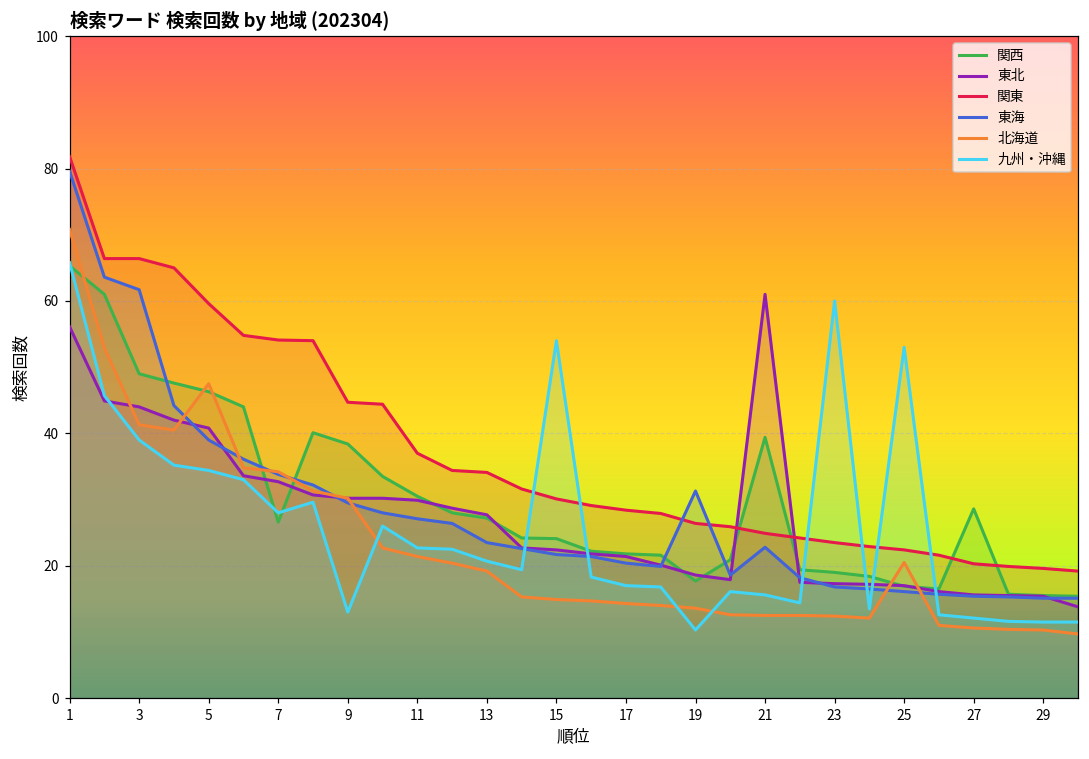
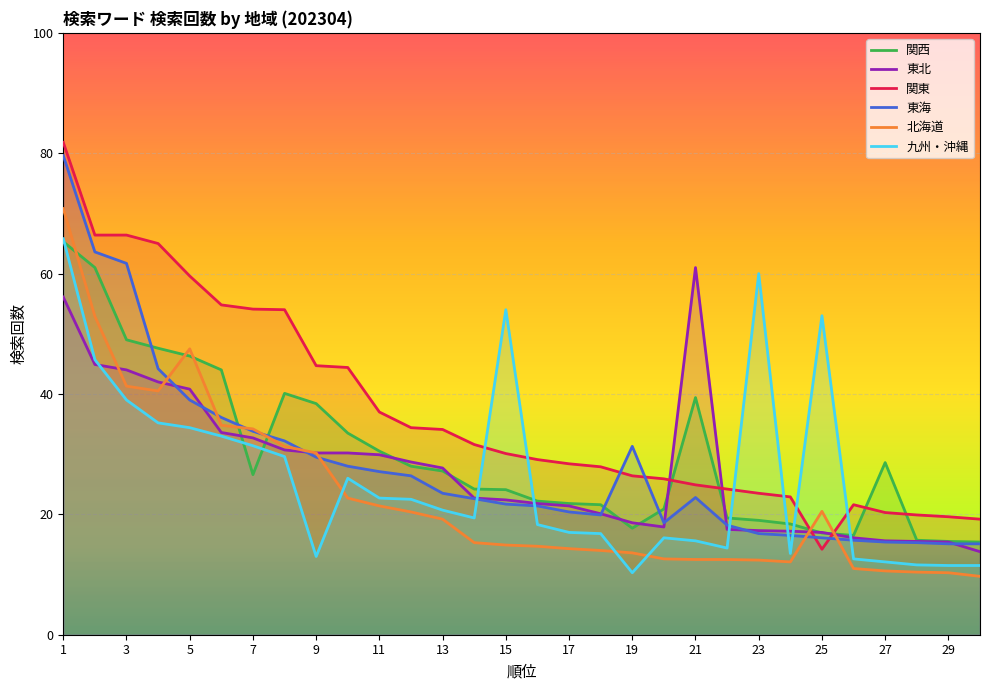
九州・沖縄, 7: 28 -> 31
関東, 25: 22 -> 14
